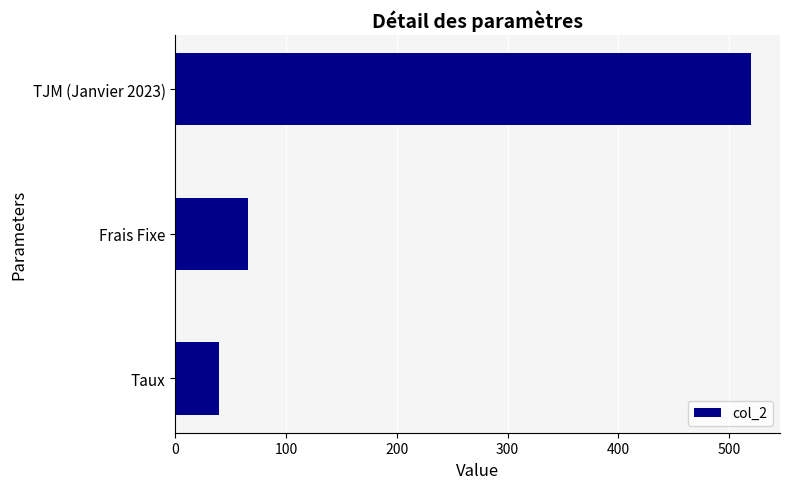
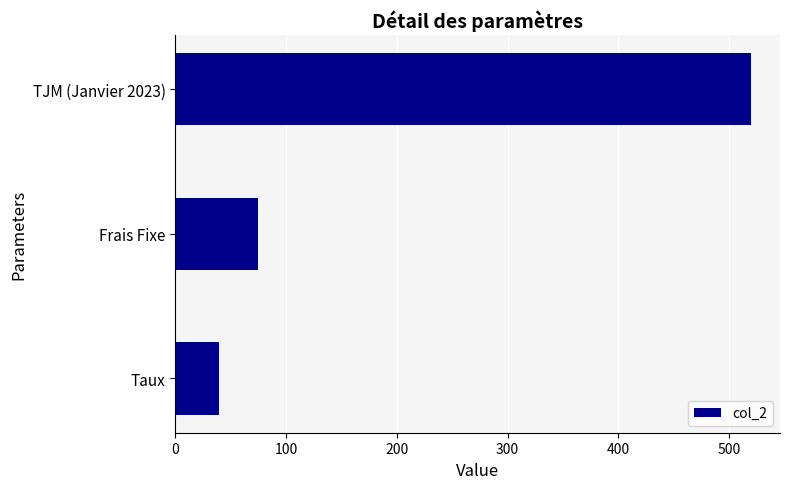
Frais Fixe: 66 -> 75
